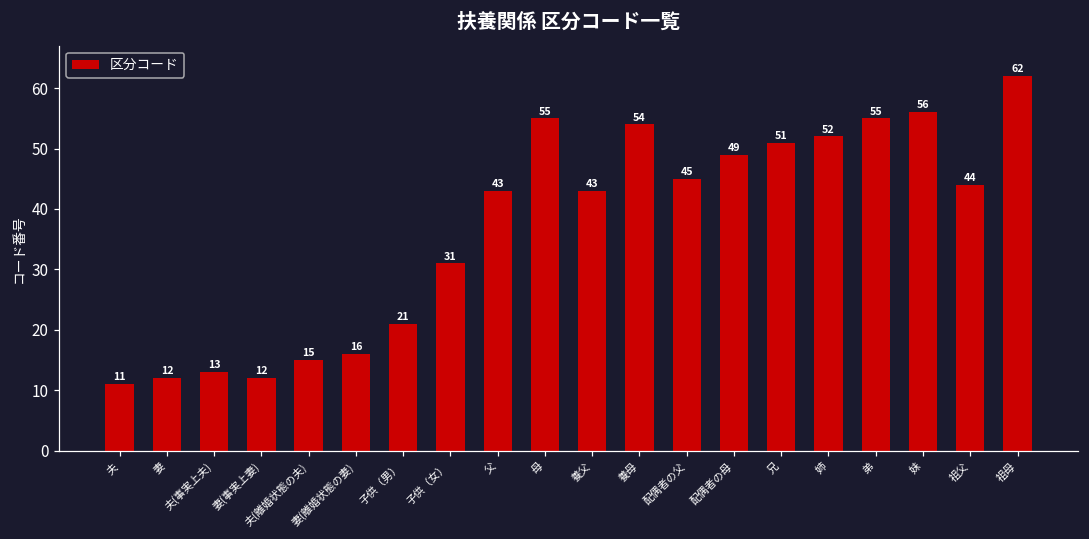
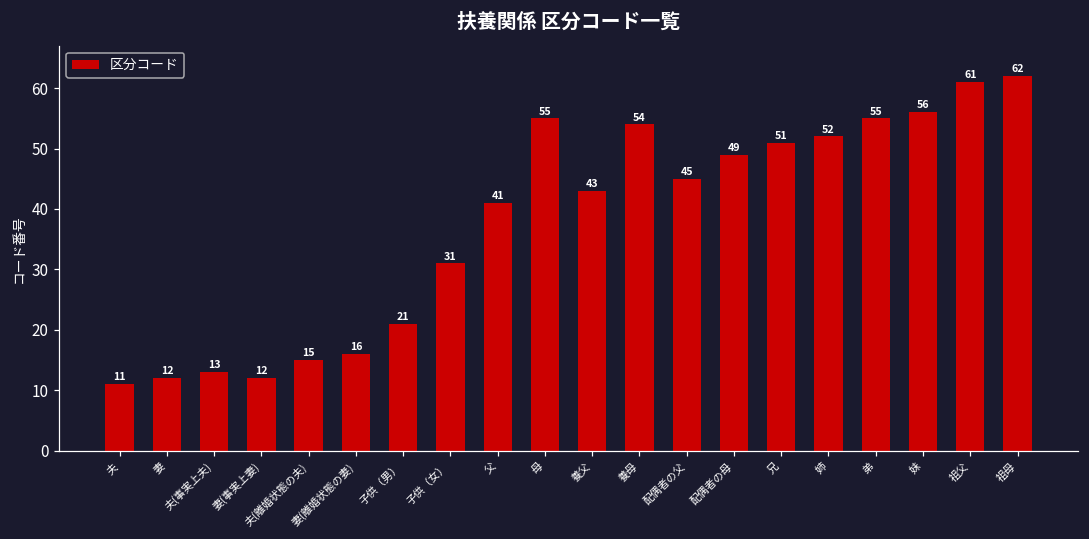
父: 43 -> 41
祖父: 44 -> 61
